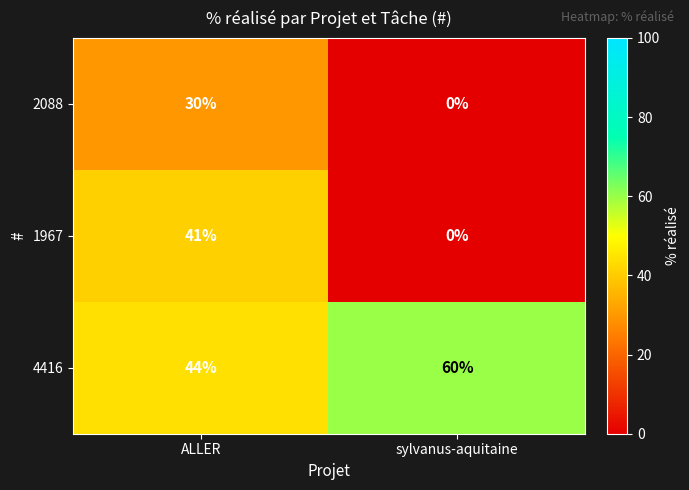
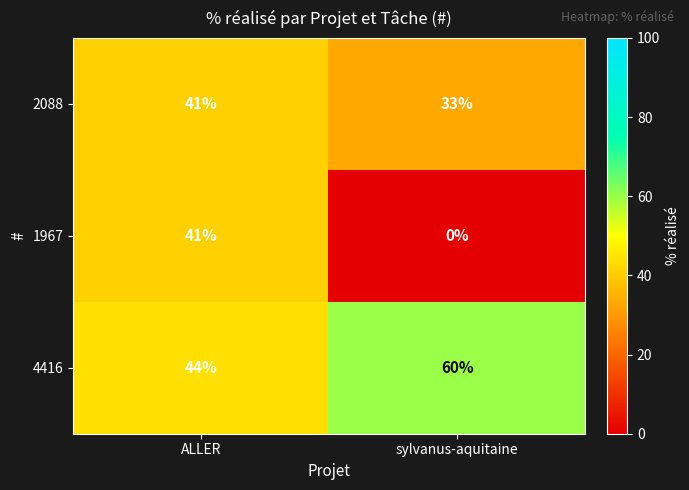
2088, ALLER: 30% -> 41%
2088, sylvanus-aquitaine: 0% -> 33%
